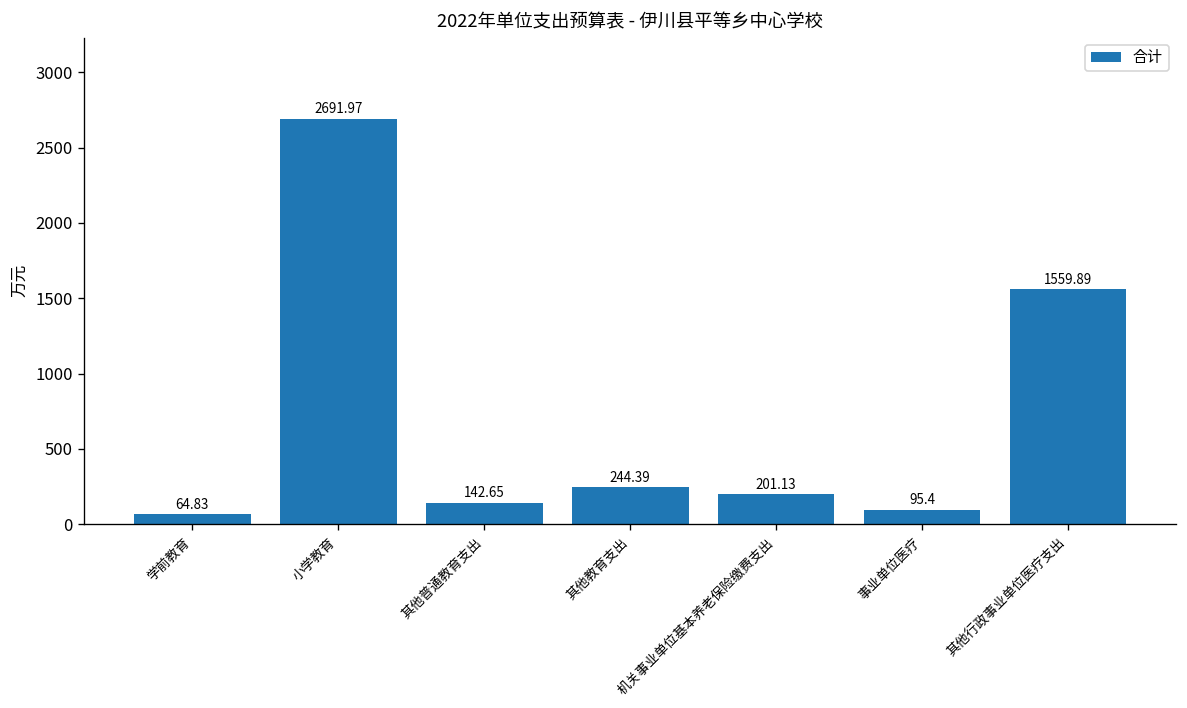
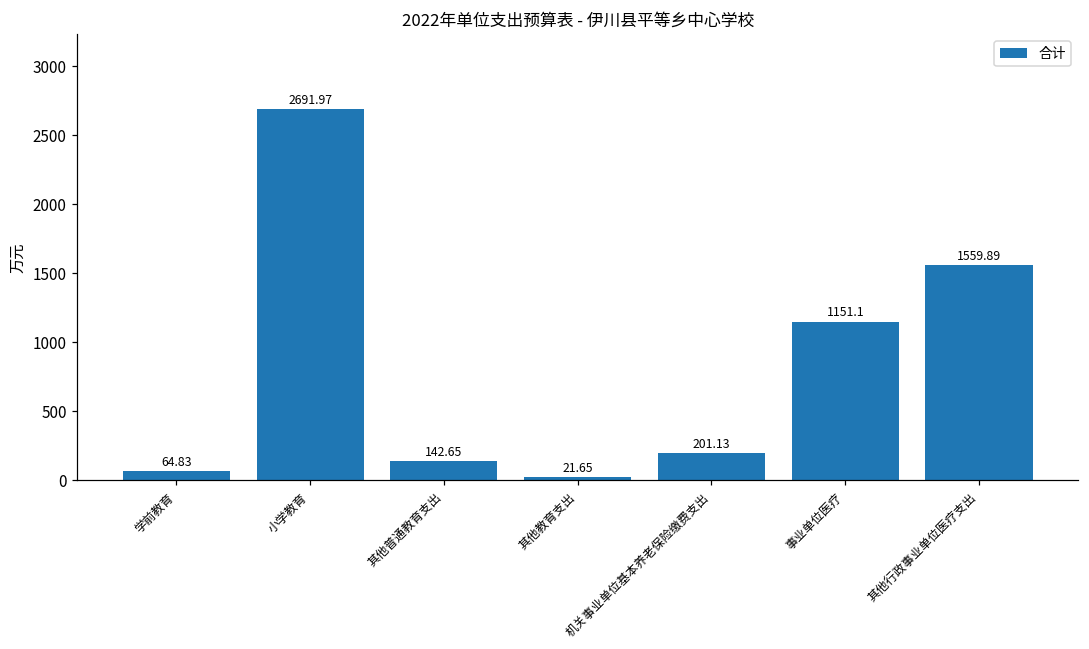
其他教育支出: 244.39 -> 21.65
事业单位医疗: 95.4 -> 1151.1
